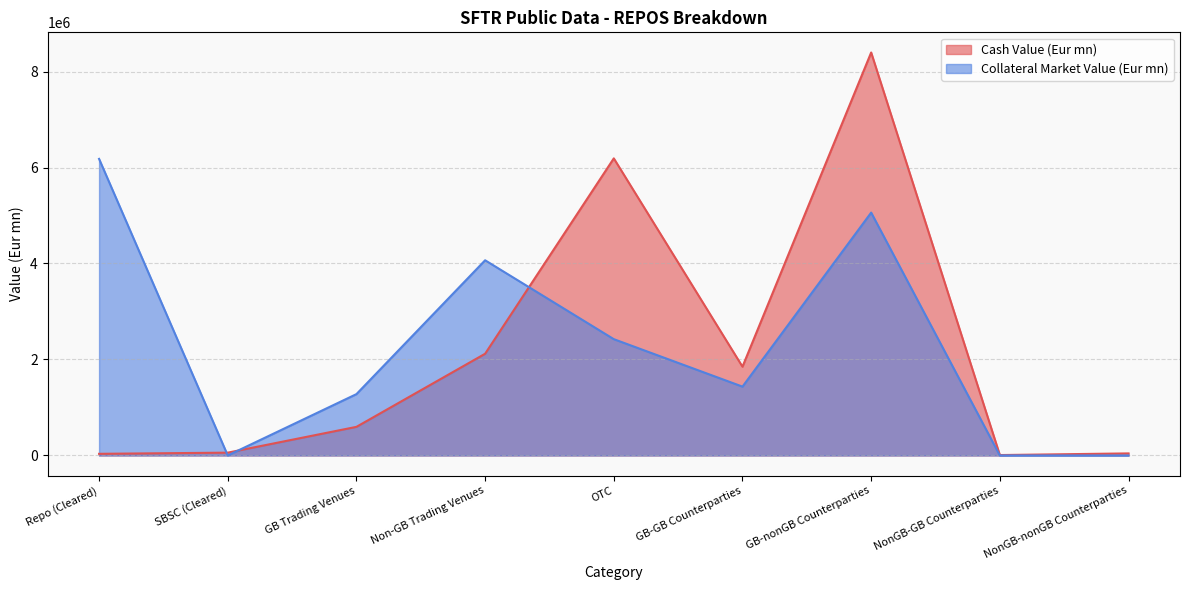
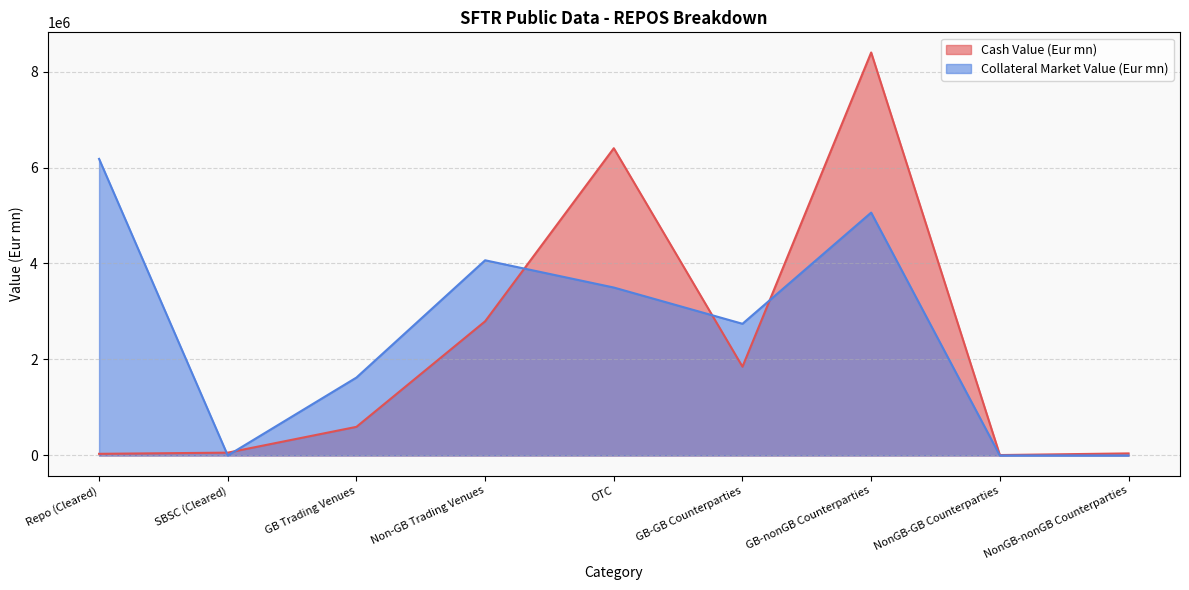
Collateral Market Value (Eur mn), GB Trading Venues: 1300000 -> 1600000
Cash Value (Eur mn), Non-GB Trading Venues: 2100000 -> 2800000
Cash Value (Eur mn), OTC: 6200000 -> 6400000
Collateral Market Value (Eur mn), OTC: 2400000 -> 3500000
Collateral Market Value (Eur mn), GB-GB Counterparties: 1400000 -> 2700000
